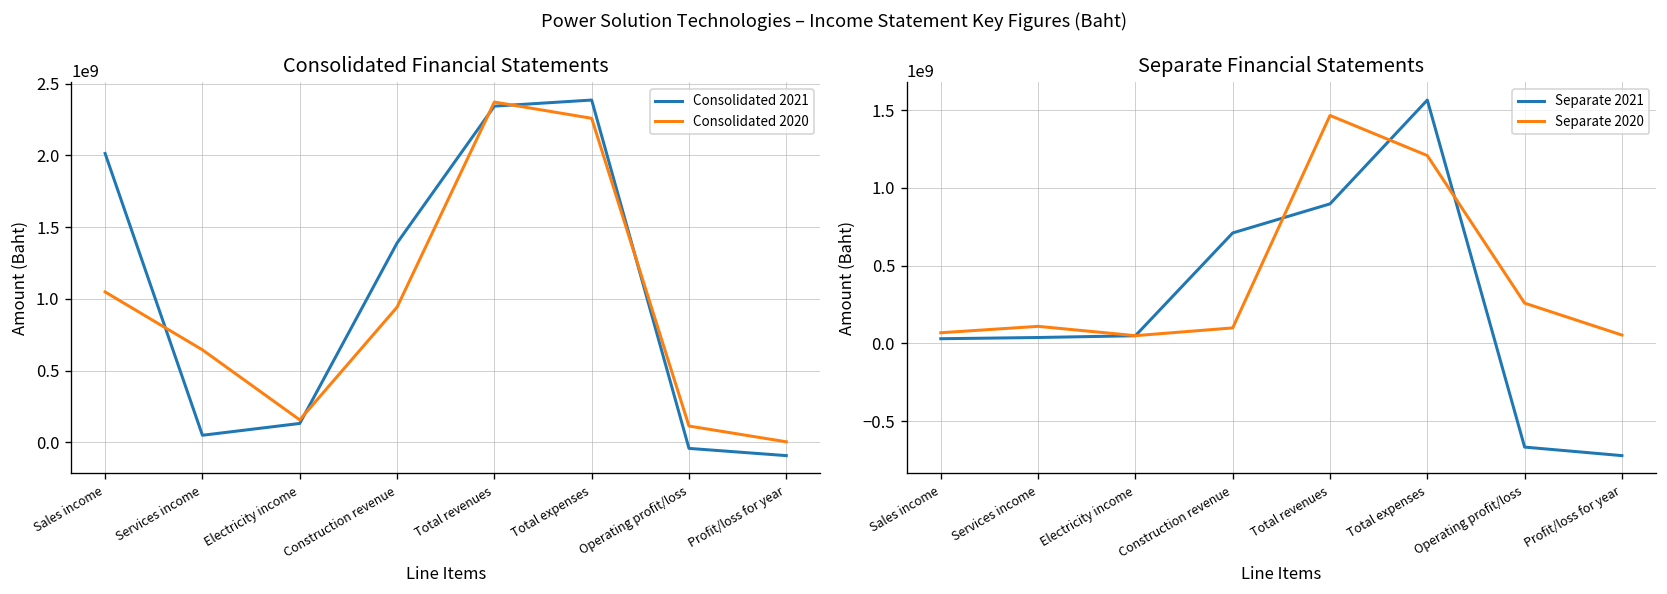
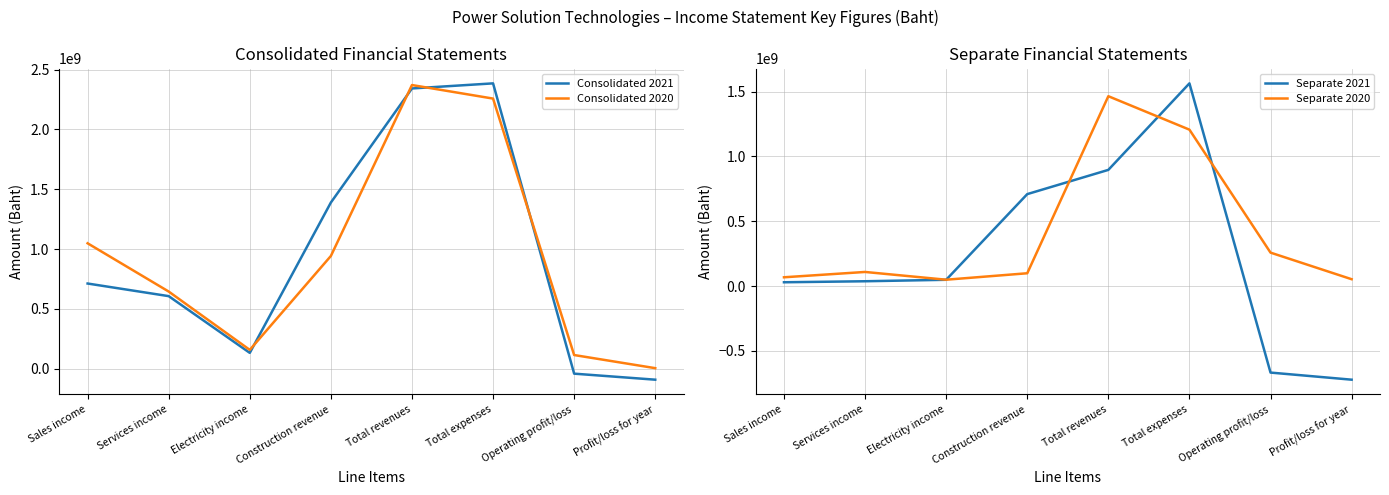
Consolidated Financial Statements, Consolidated 2021, Sales income: 2010000000 -> 710000000
Consolidated Financial Statements, Consolidated 2021, Services income: 50000000 -> 610000000
